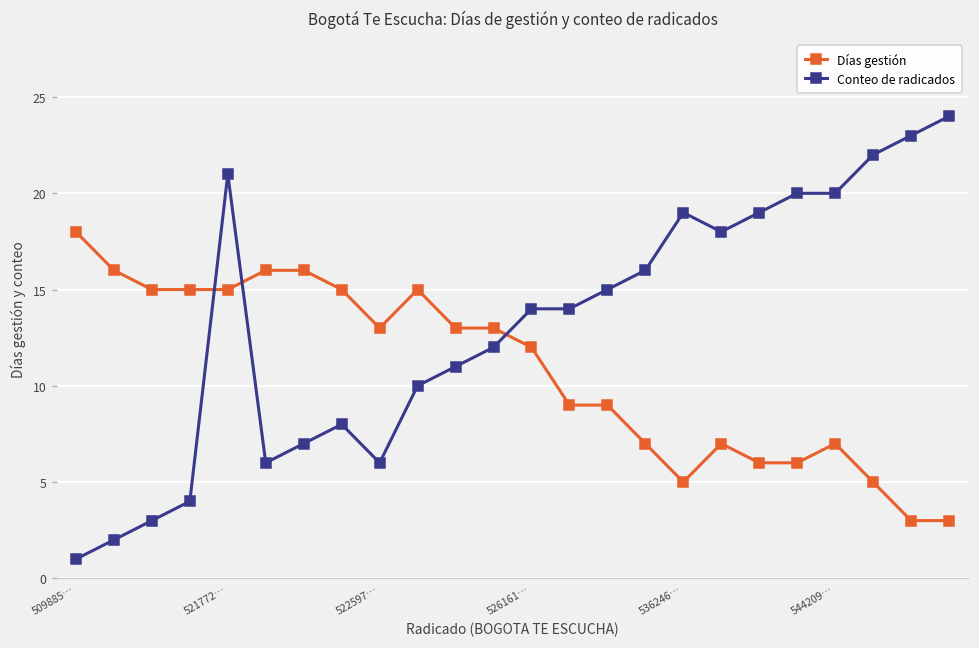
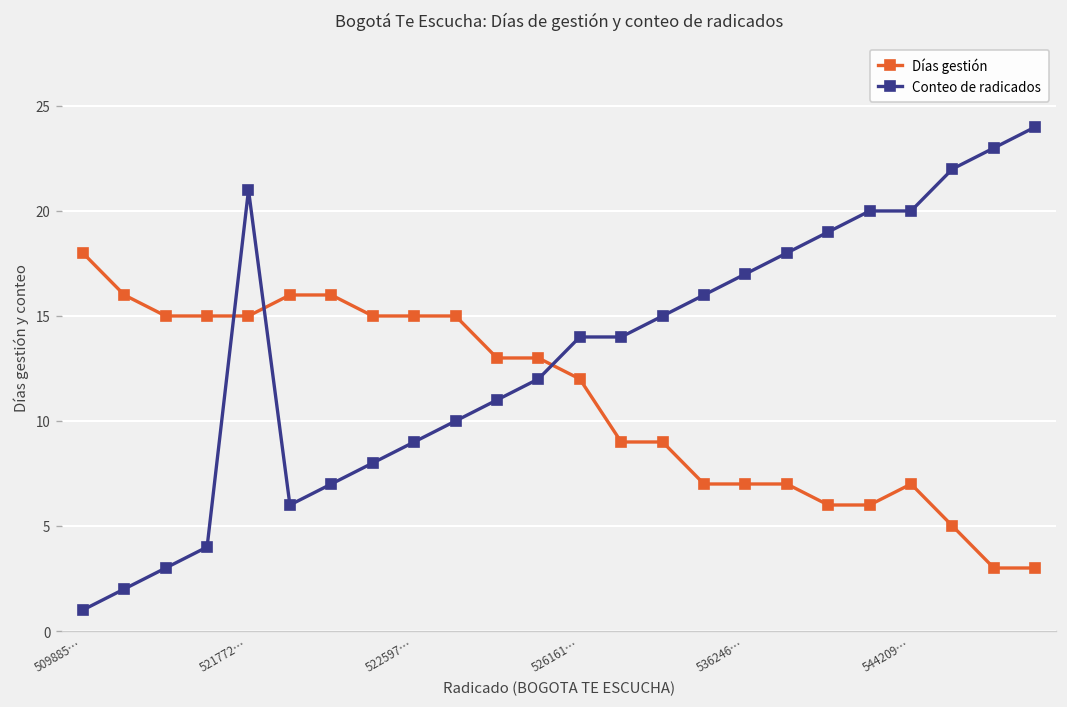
Días gestión, 522597…: 13 -> 15
Conteo de radicados, 522597…: 6 -> 9
Días gestión, 536246…: 5 -> 7
Conteo de radicados, 536246…: 19 -> 17
